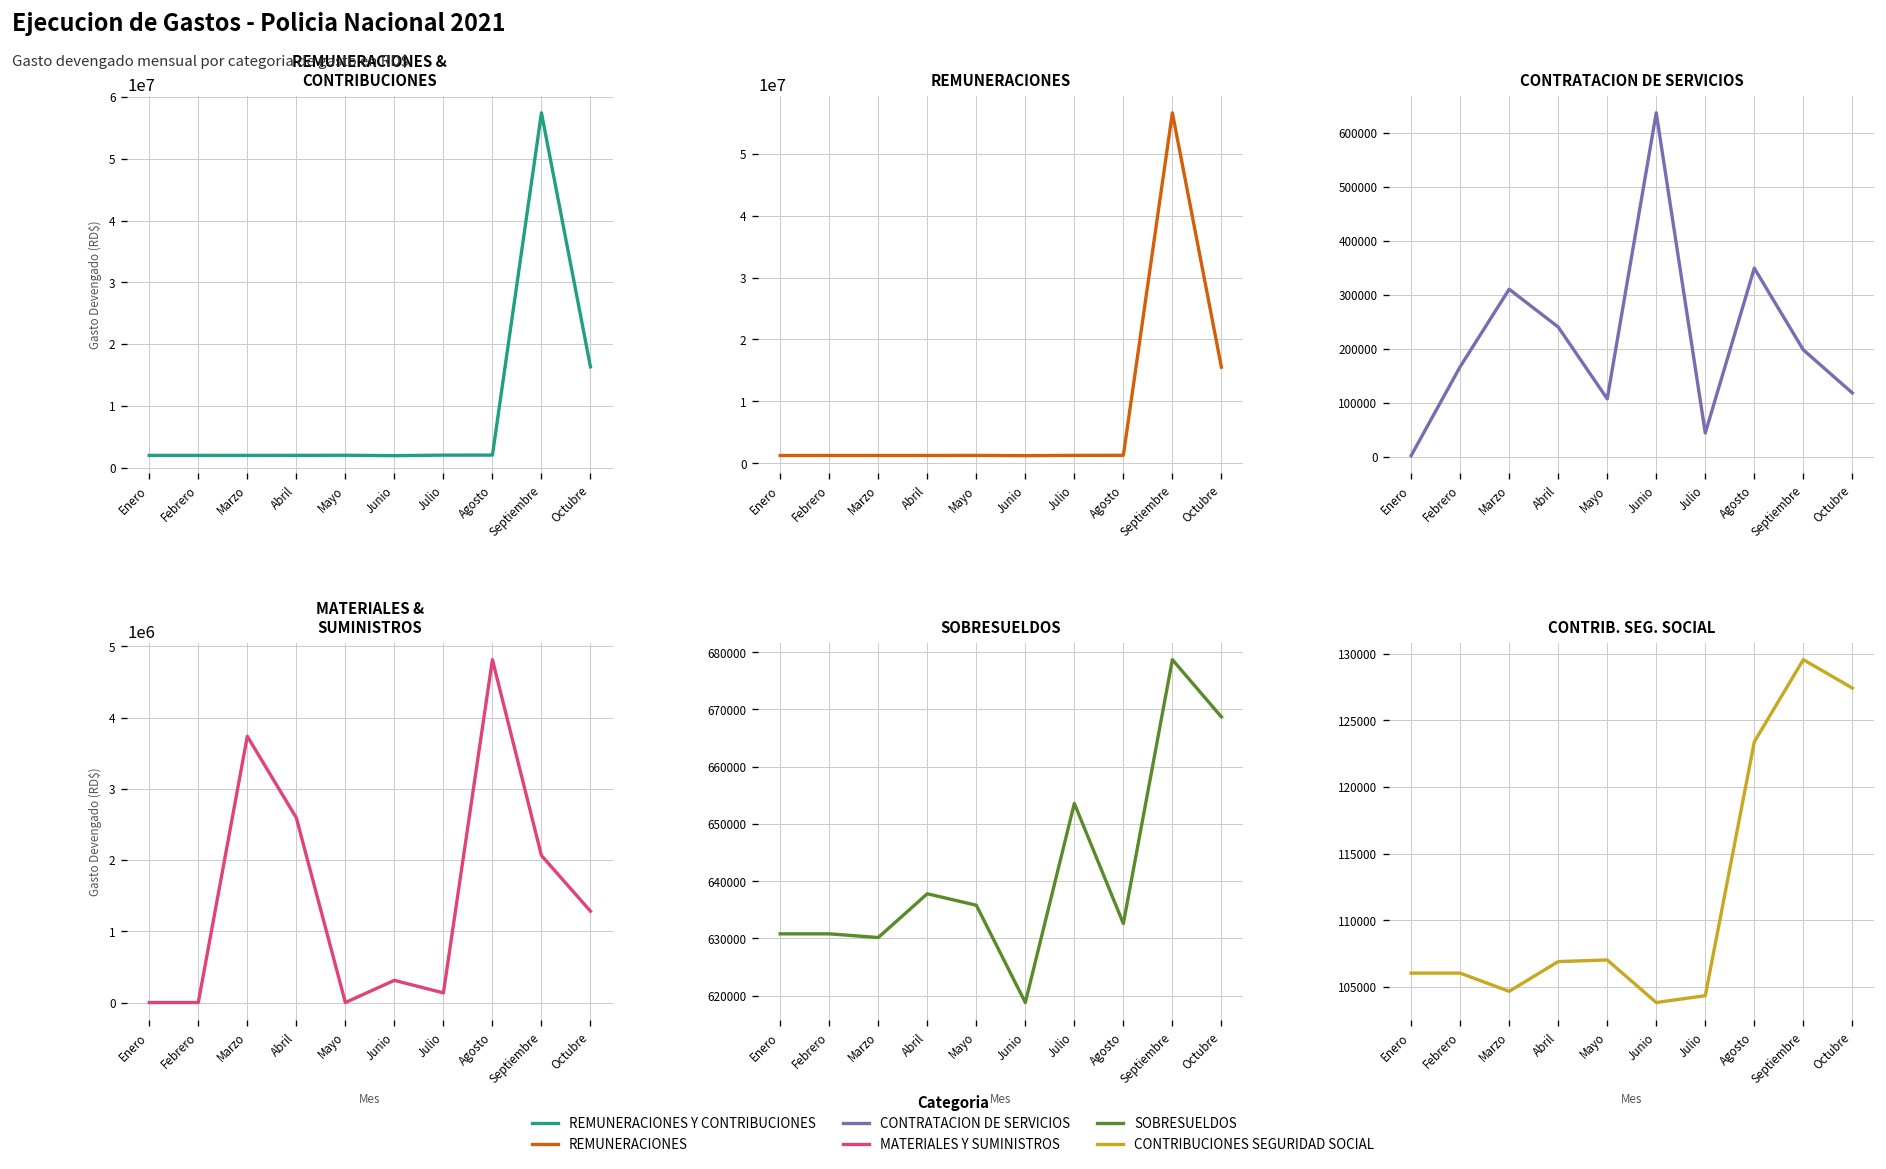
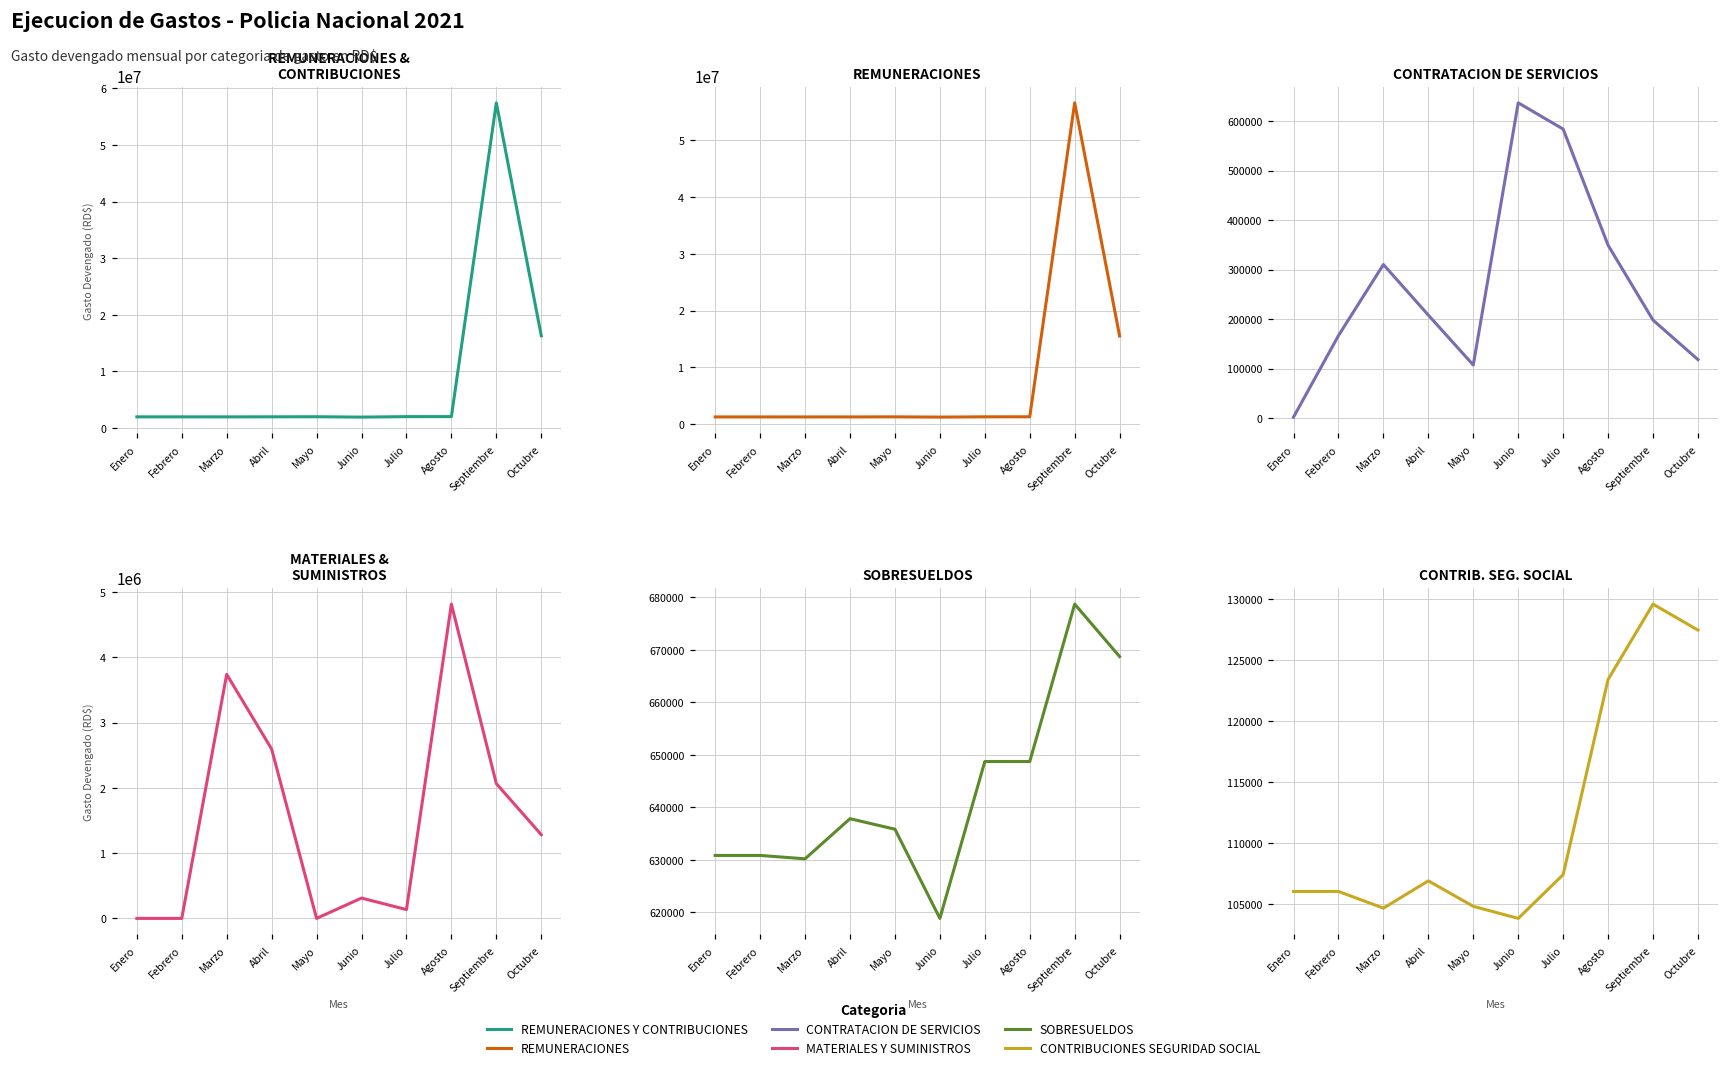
CONTRATACION DE SERVICIOS, Abril: 240000 -> 210000
CONTRATACION DE SERVICIOS, Julio: 40000 -> 580000
SOBRESUELDOS, Julio: 654000 -> 649000
SOBRESUELDOS, Agosto: 633000 -> 649000
CONTRIB. SEG. SOCIAL, Mayo: 107000 -> 104800
CONTRIB. SEG. SOCIAL, Julio: 104300 -> 107400
